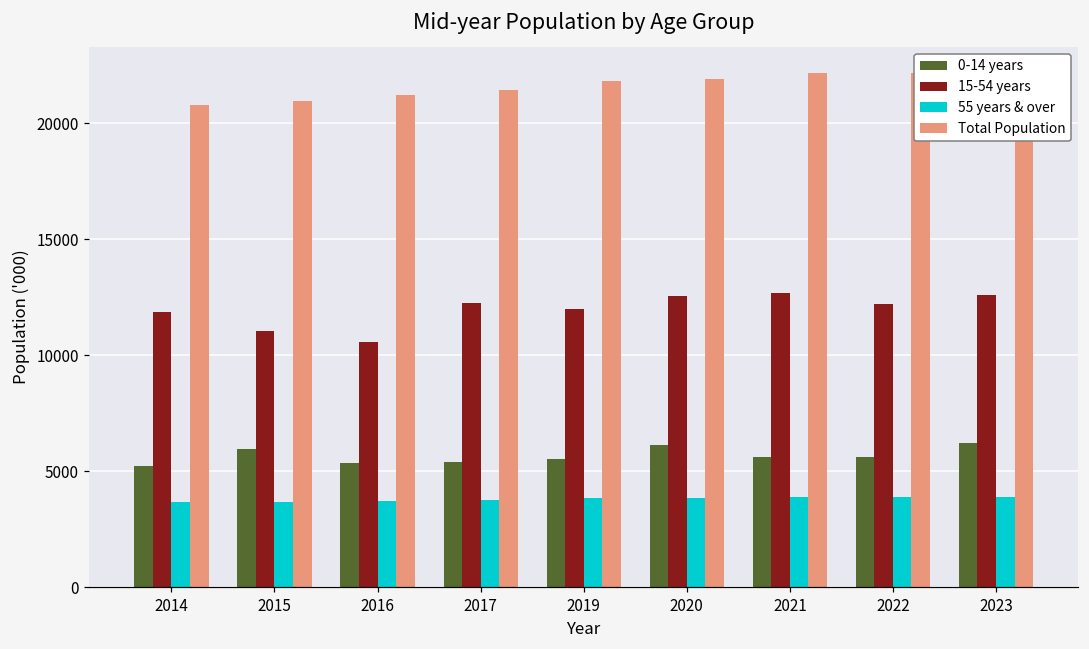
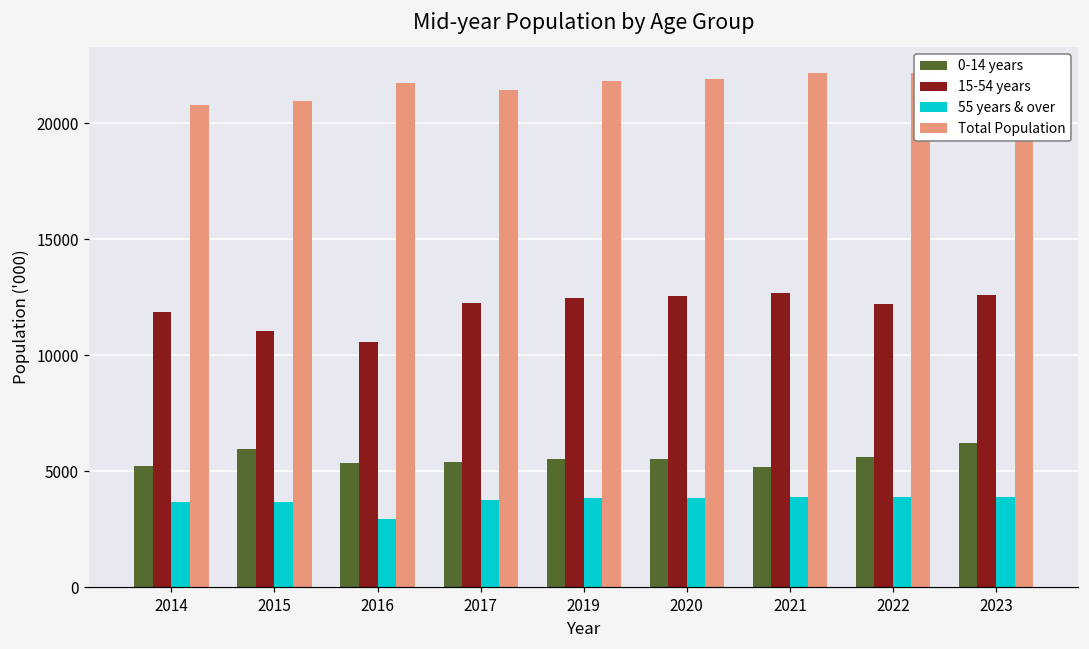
55 years & over, 2016: 3700 -> 2900
Total Population, 2016: 21200 -> 21700
15-54 years, 2019: 12000 -> 12500
0-14 years, 2020: 6100 -> 5500
0-14 years, 2021: 5600 -> 5200
